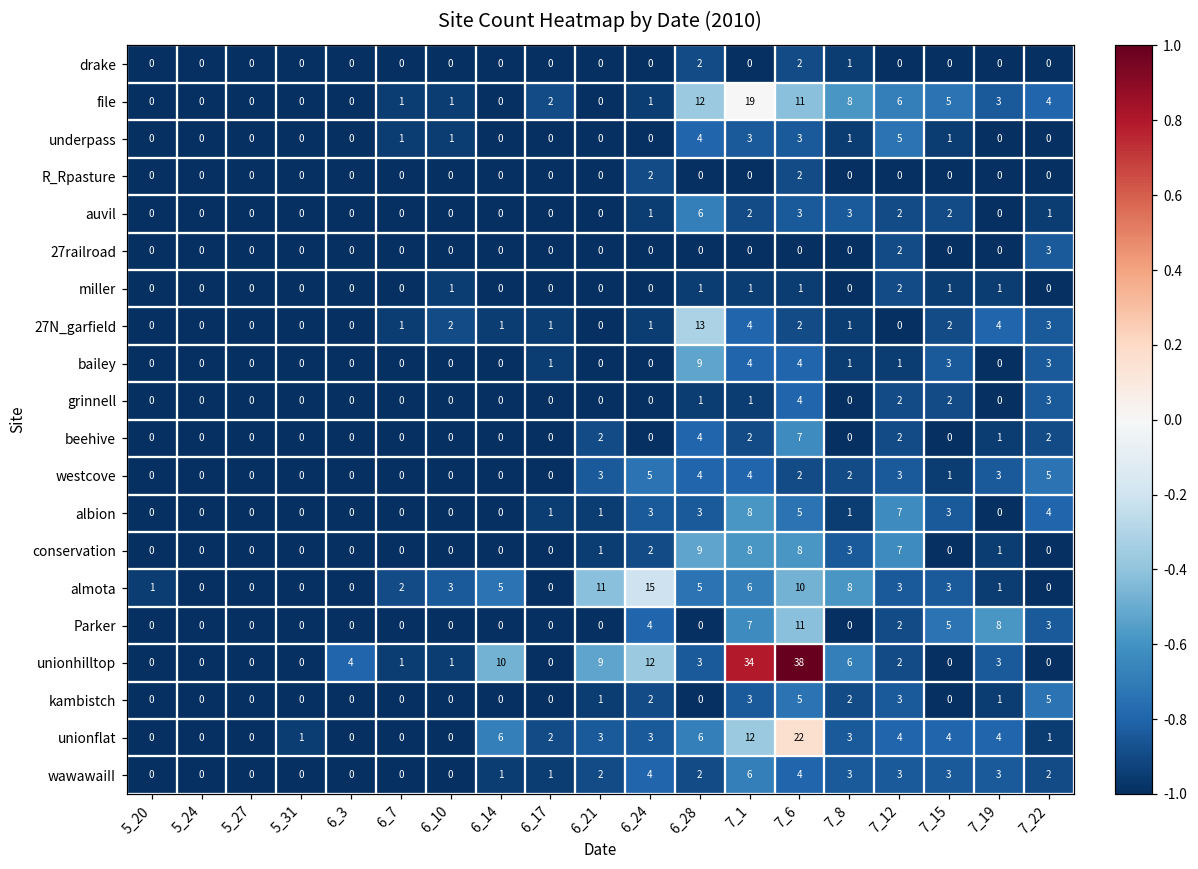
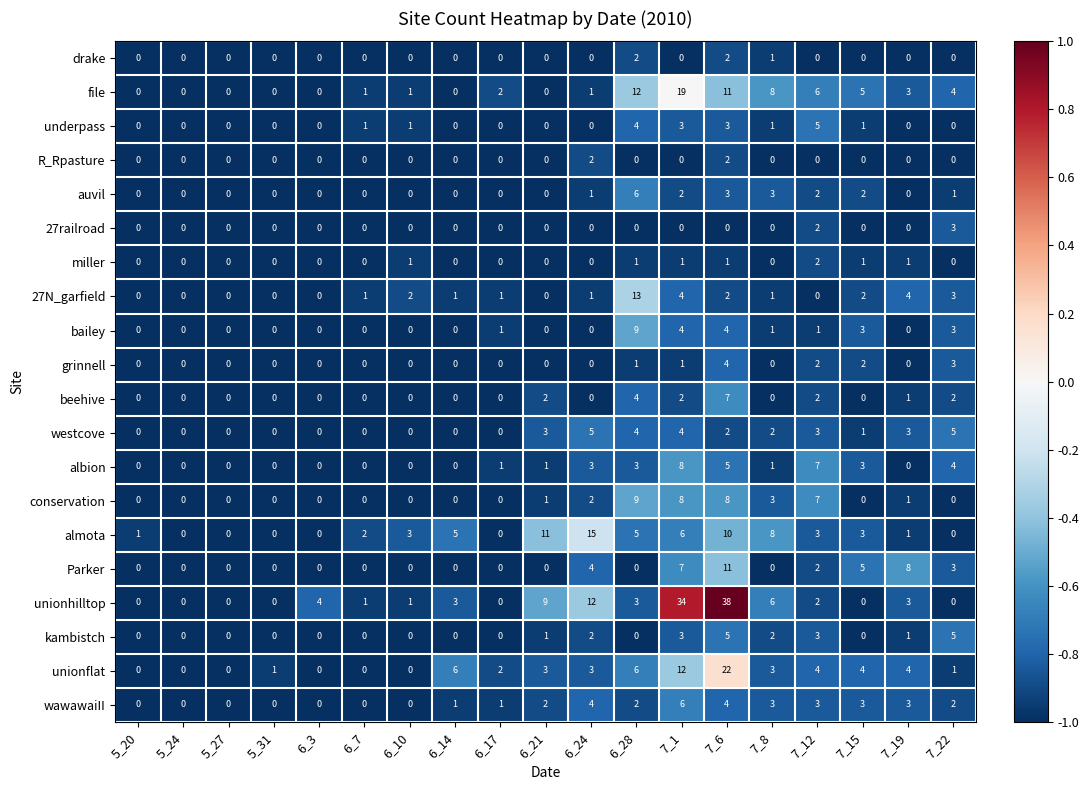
unionhilltop, 6_14: 10 -> 3
